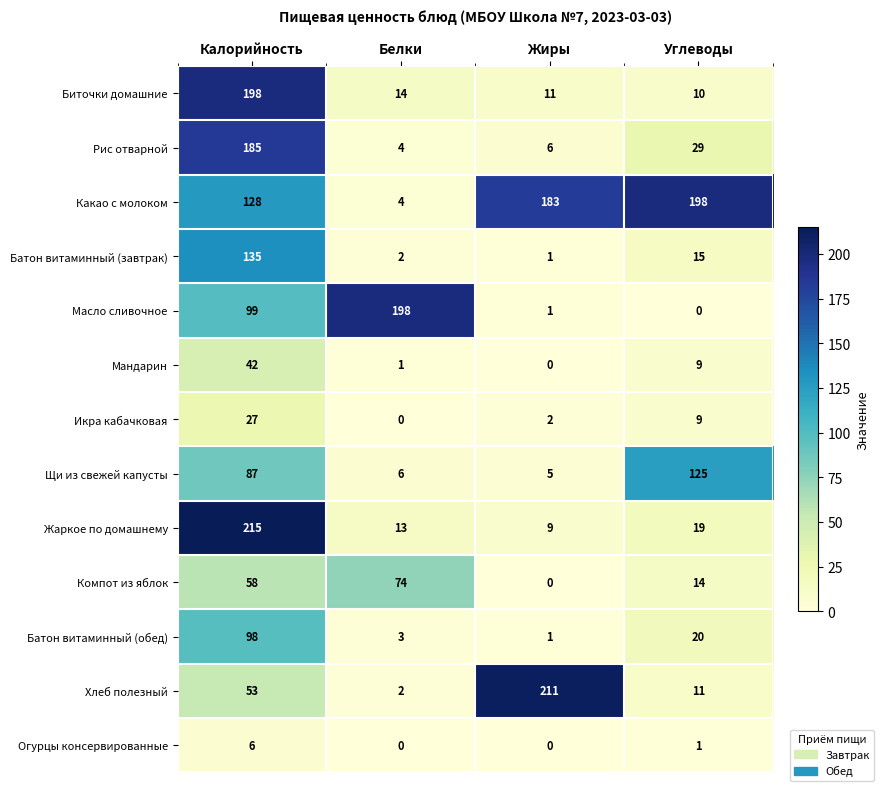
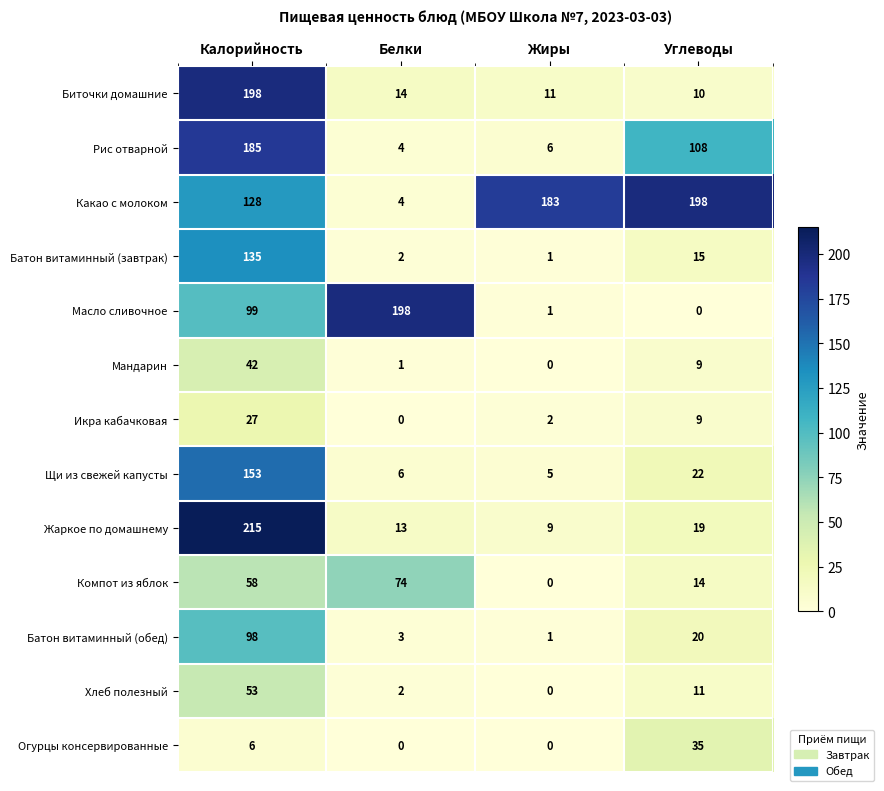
Рис отварной, Углеводы: 29 -> 108
Щи из свежей капусты, Калорийность: 87 -> 153
Щи из свежей капусты, Углеводы: 125 -> 22
Хлеб полезный, Жиры: 211 -> 0
Огурцы консервированные, Углеводы: 1 -> 35
